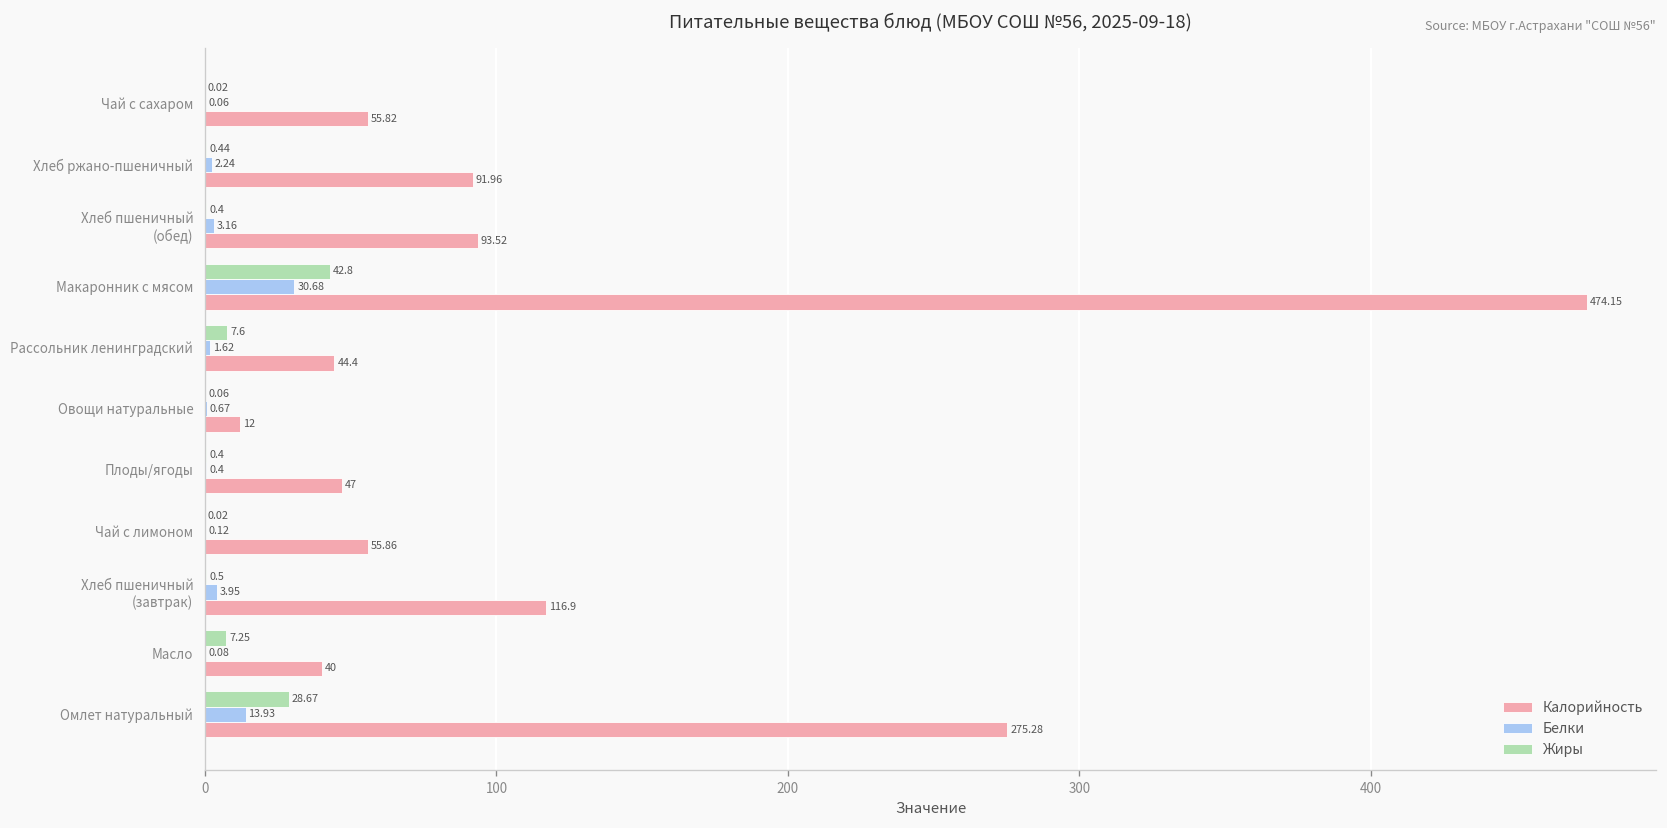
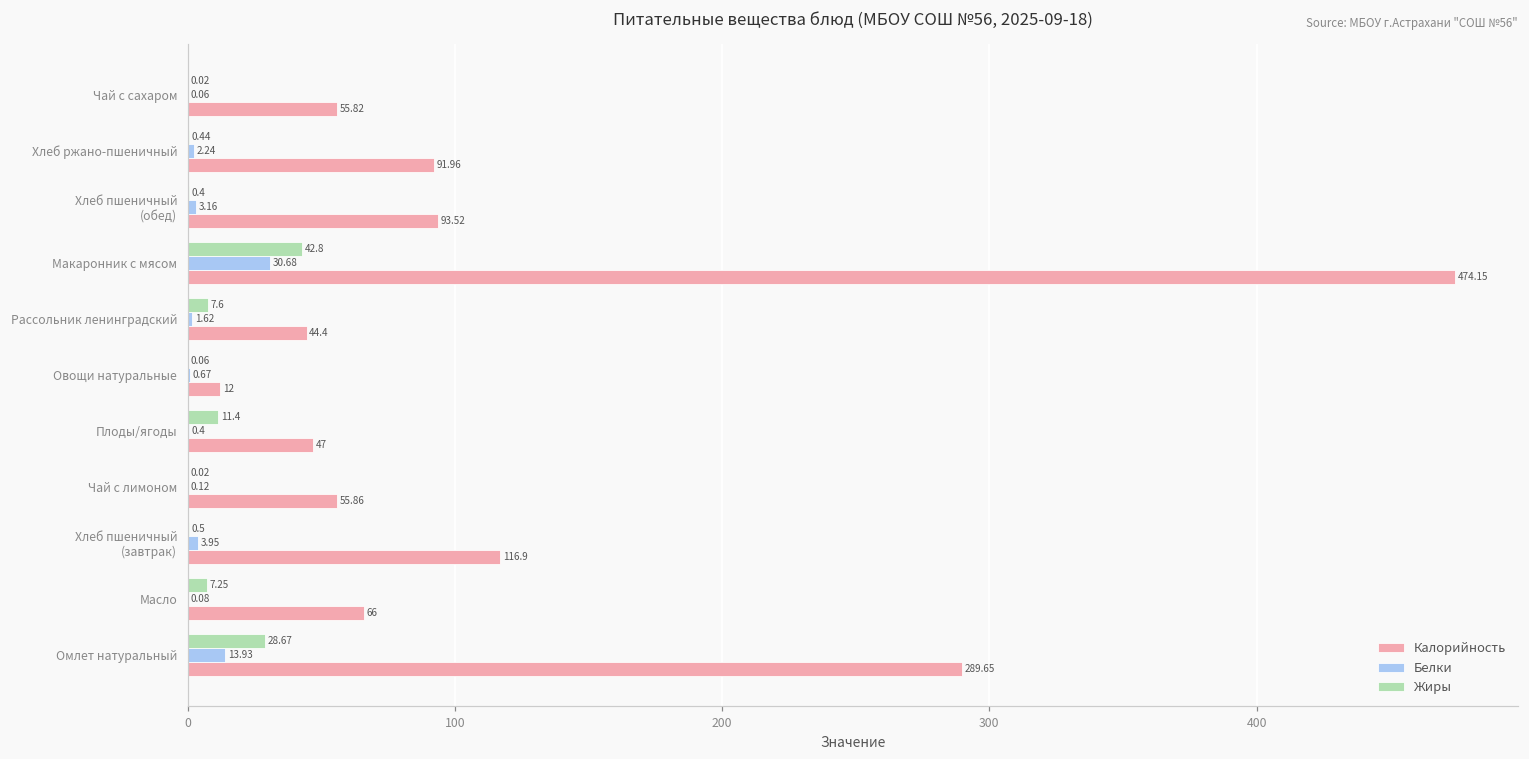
Жиры, Плоды/ягоды: 0.4 -> 11.4
Калорийность, Масло: 40 -> 66
Калорийность, Омлет натуральный: 275.28 -> 289.65
